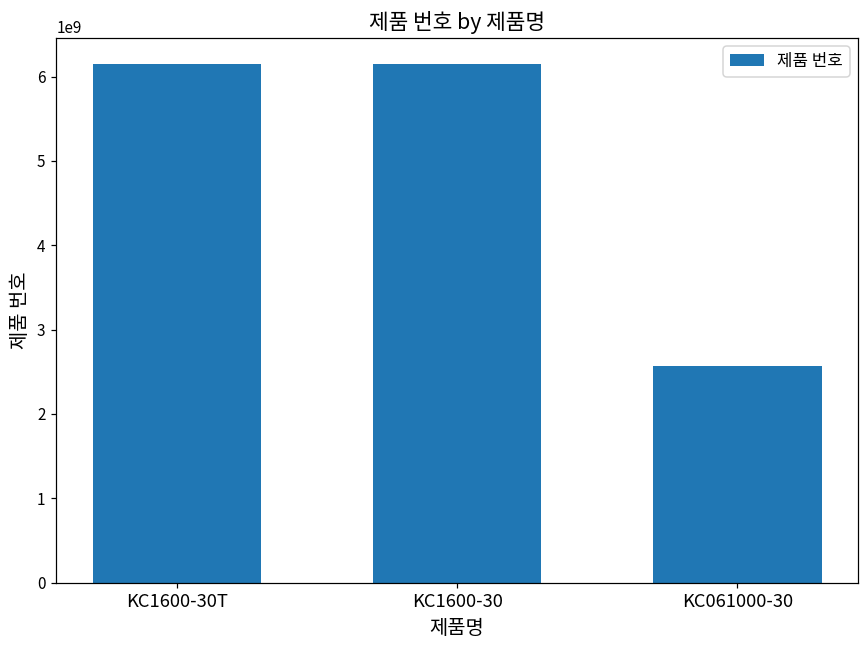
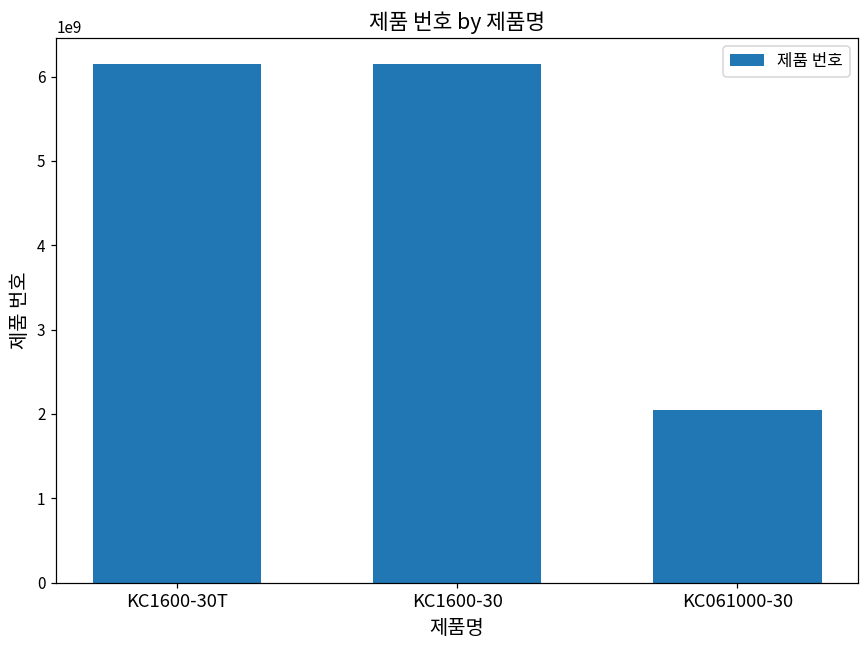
KC061000-30: 2600000000 -> 2100000000
